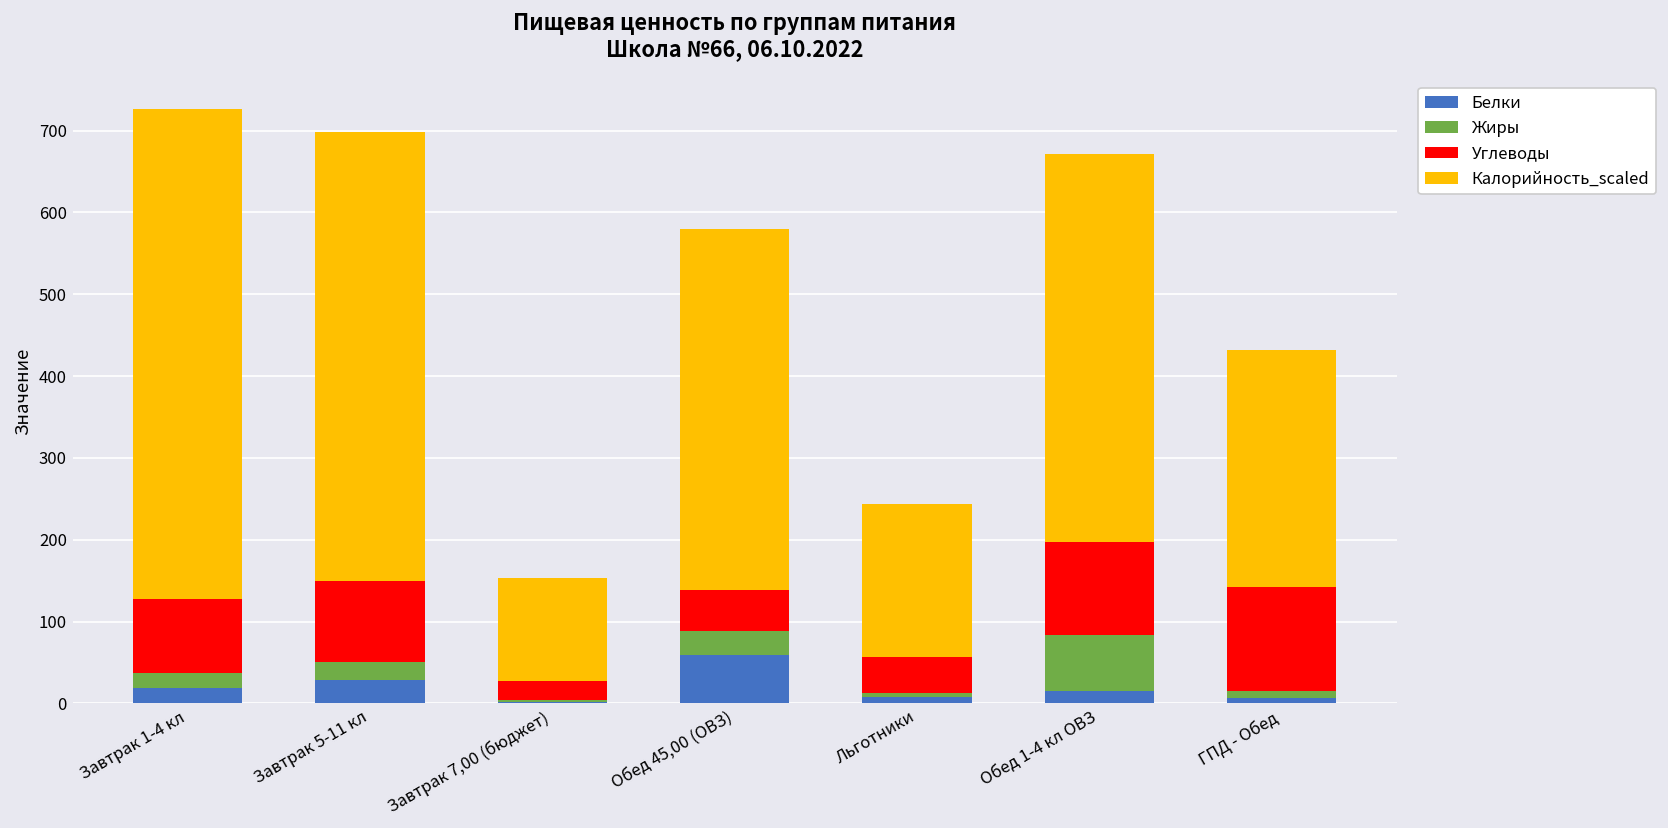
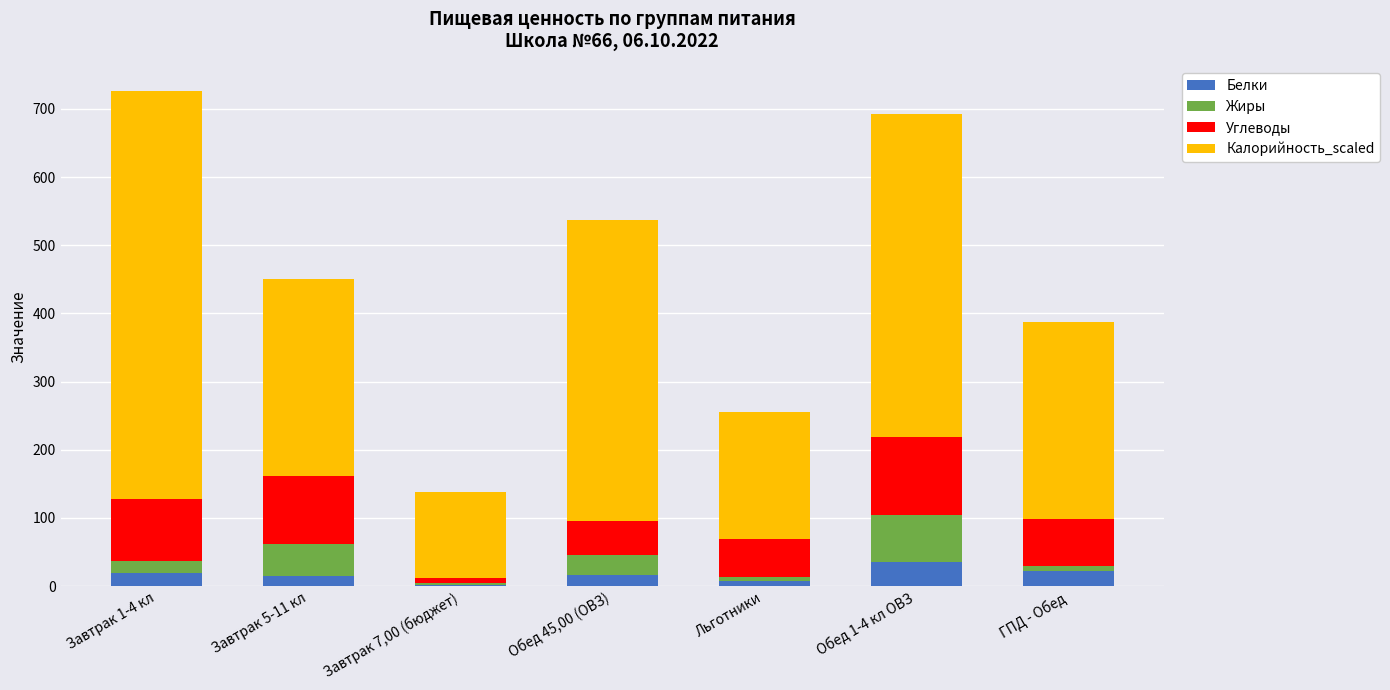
Белки, Завтрак 5-11 кл: 30 -> 20
Жиры, Завтрак 5-11 кл: 20 -> 50
Калорийность_scaled, Завтрак 5-11 кл: 550 -> 290
Углеводы, Завтрак 7,00 (бюджет): 20 -> 10
Белки, Обед 45,00 (ОВЗ): 60 -> 20
Углеводы, Льготники: 40 -> 60
Белки, Обед 1-4 кл ОВЗ: 20 -> 40
Белки, ГПД - Обед: 10 -> 20
Углеводы, ГПД - Обед: 130 -> 70
